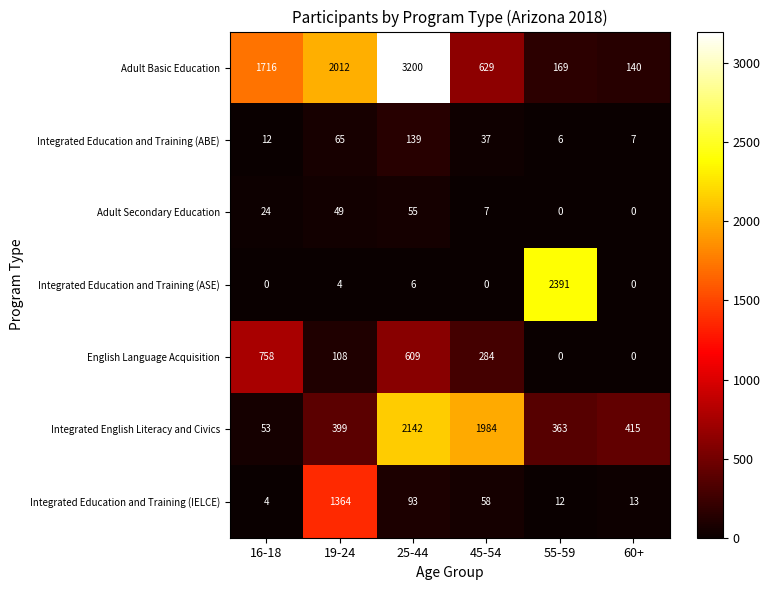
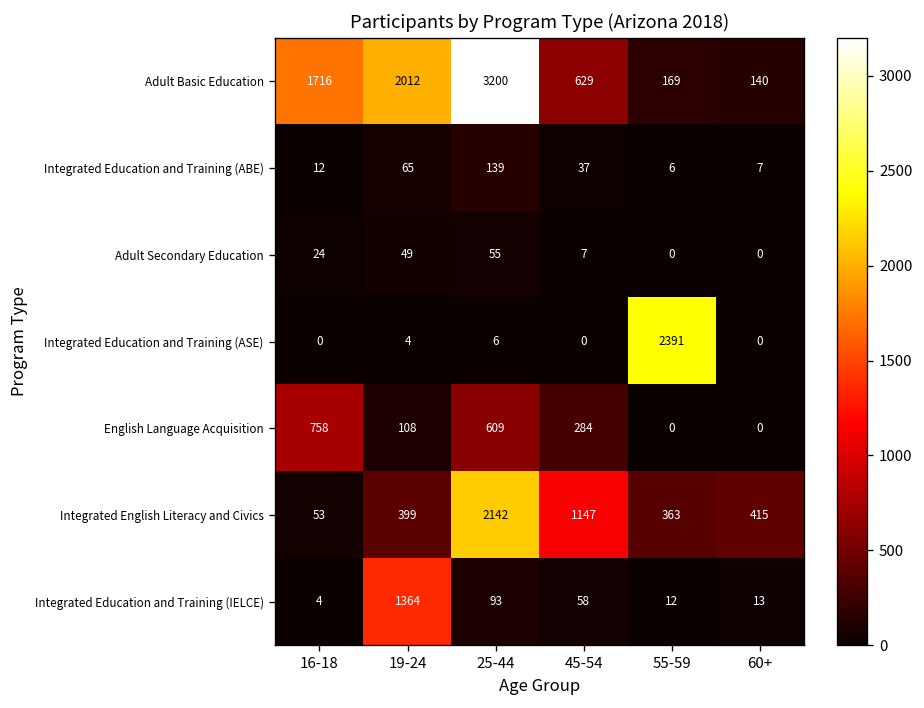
Integrated English Literacy and Civics, 45-54: 1984 -> 1147
